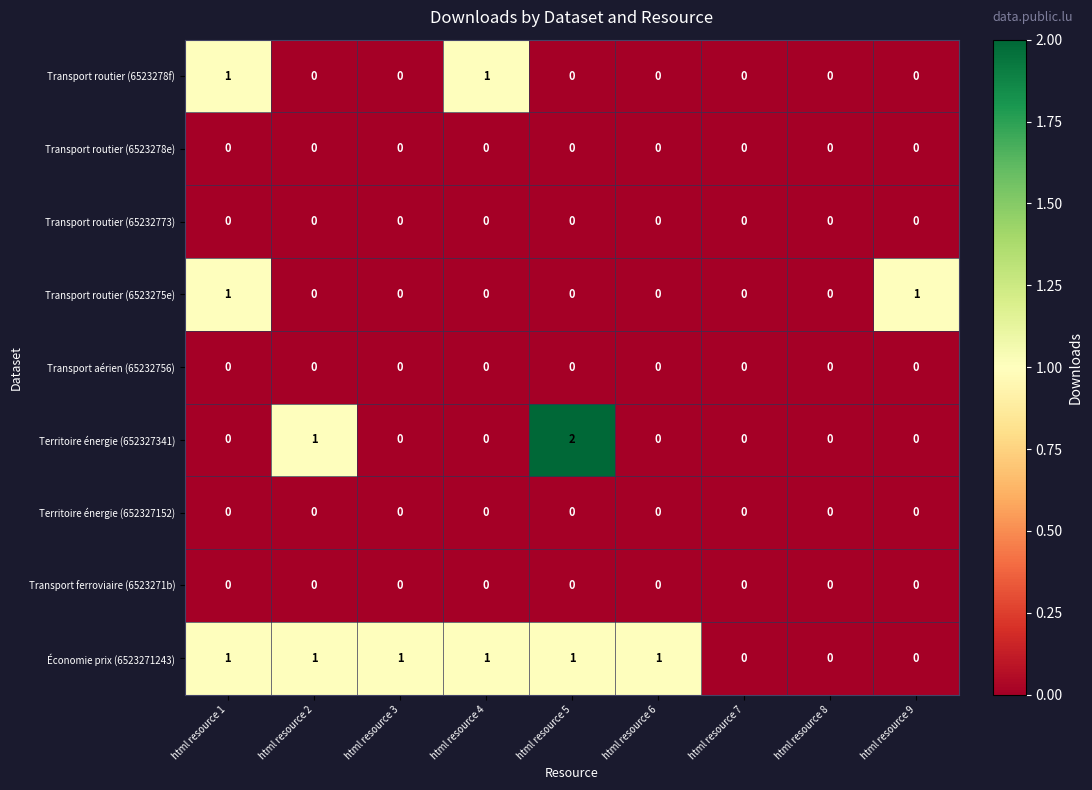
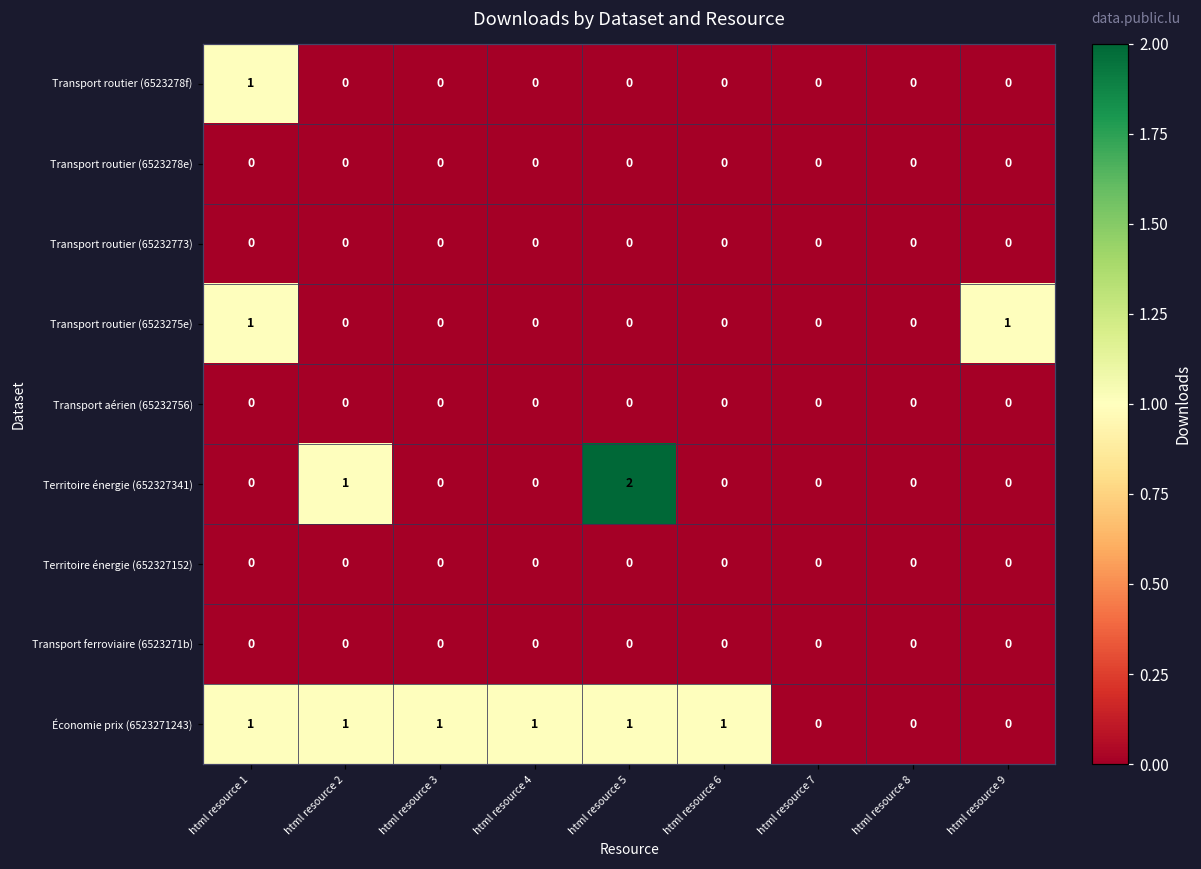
Transport routier (6523278f), html resource 4: 1 -> 0
